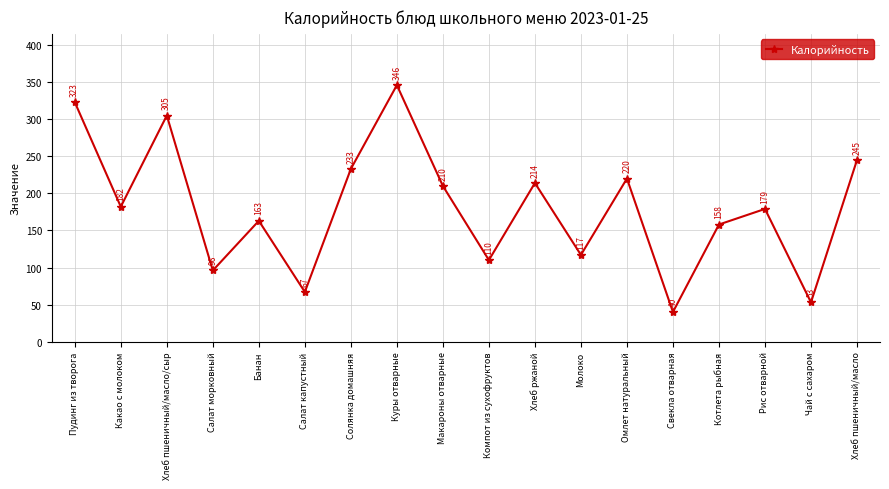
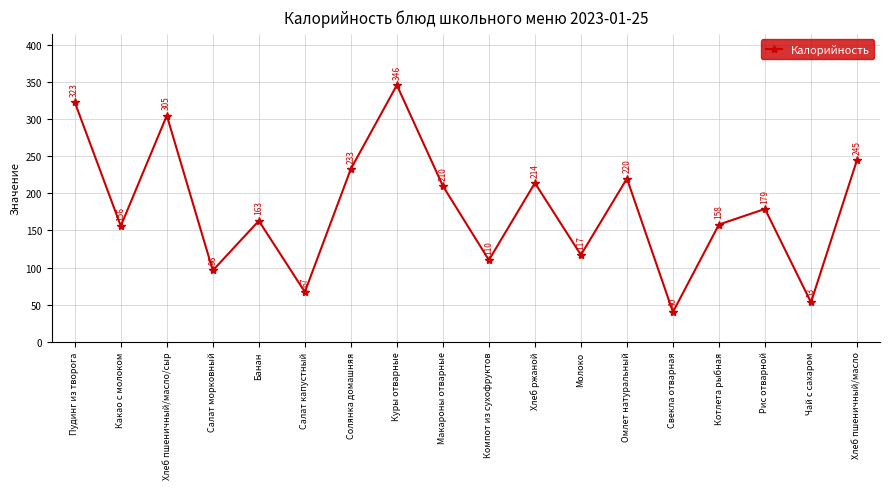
Какао с молоком: 182 -> 156
